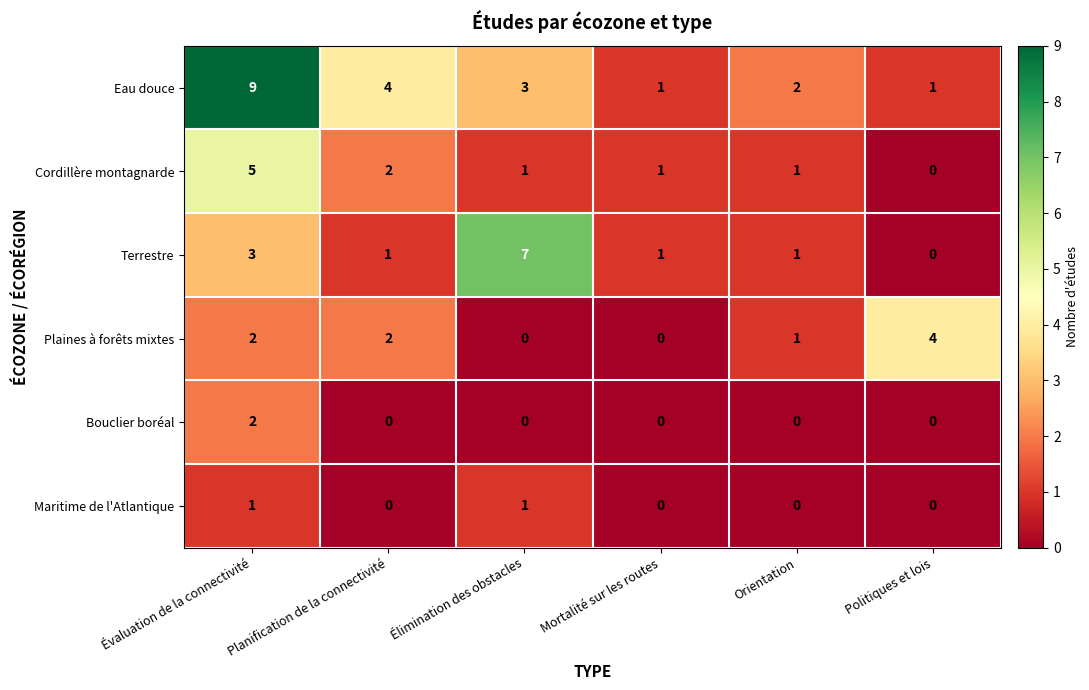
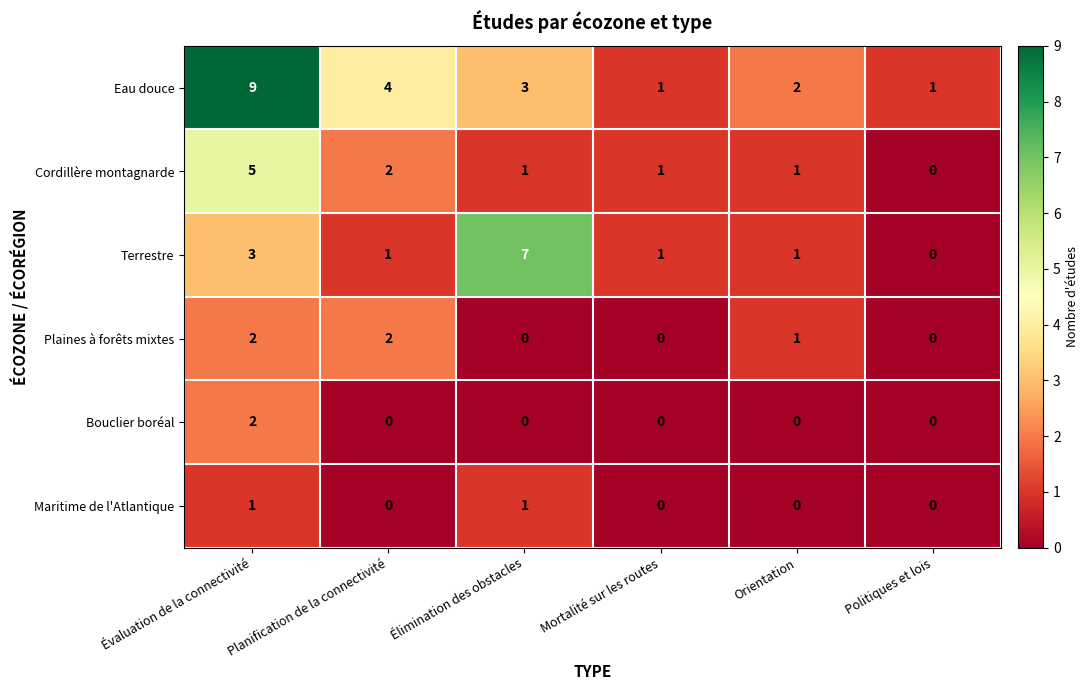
Plaines à forêts mixtes, Politiques et lois: 4 -> 0
